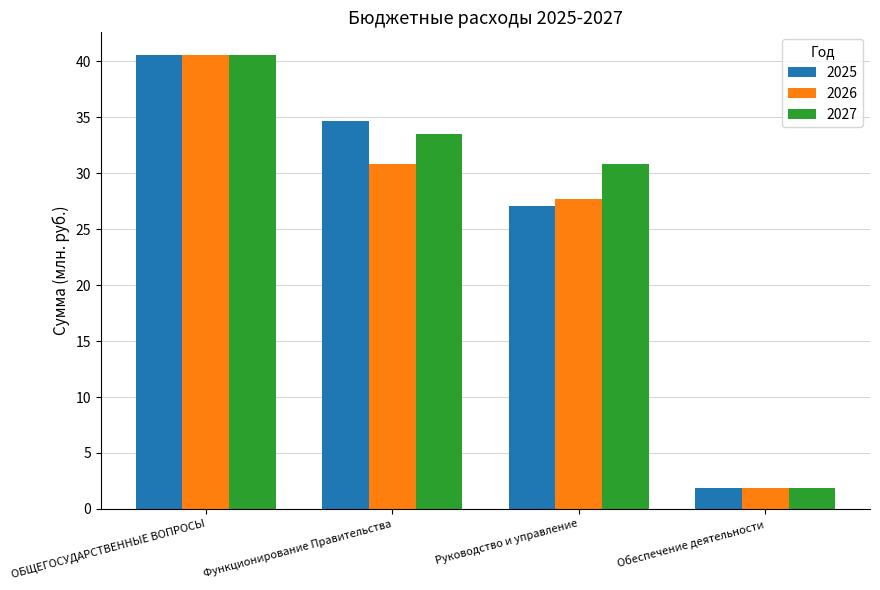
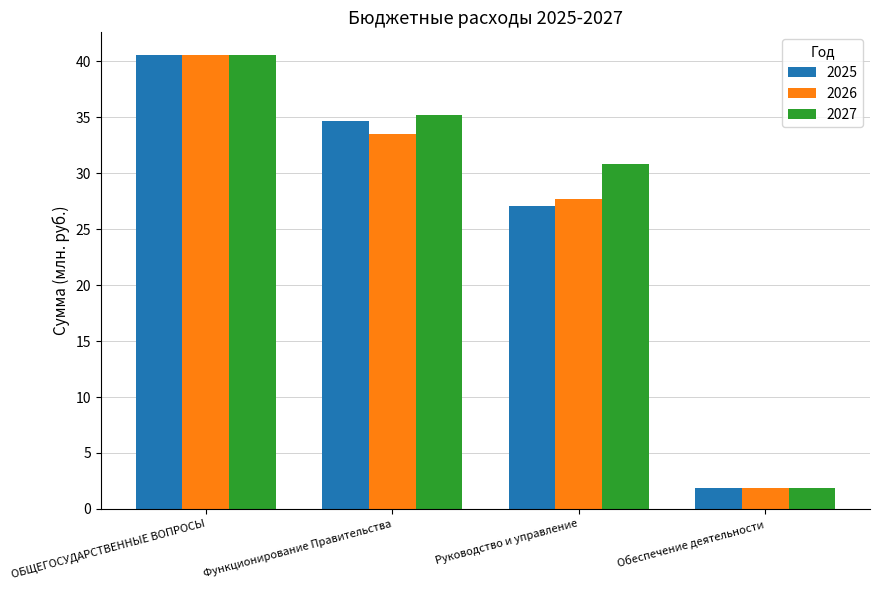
2026, Функционирование Правительства: 30.8 -> 33.5
2027, Функционирование Правительства: 33.5 -> 35.2
